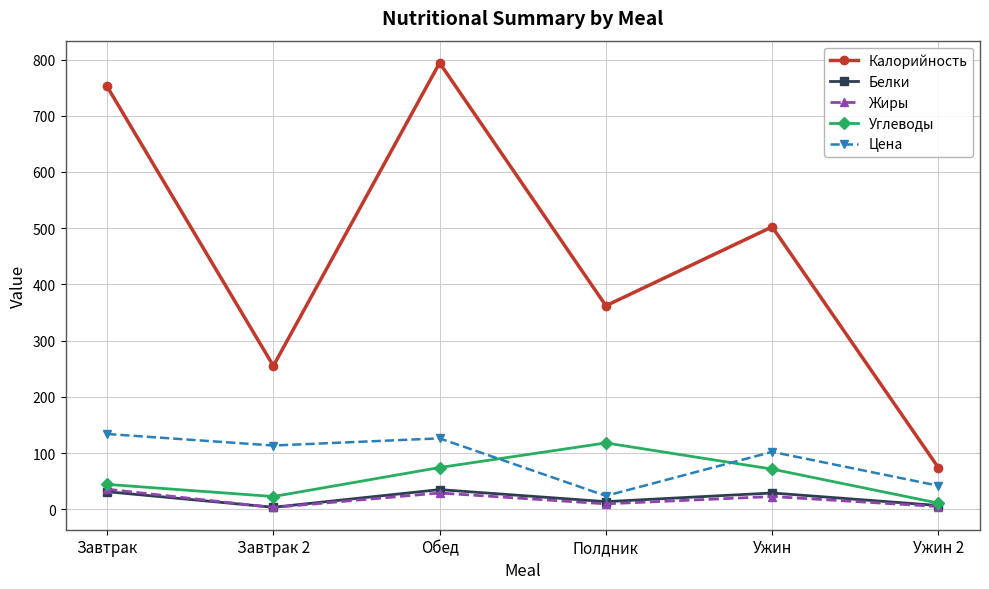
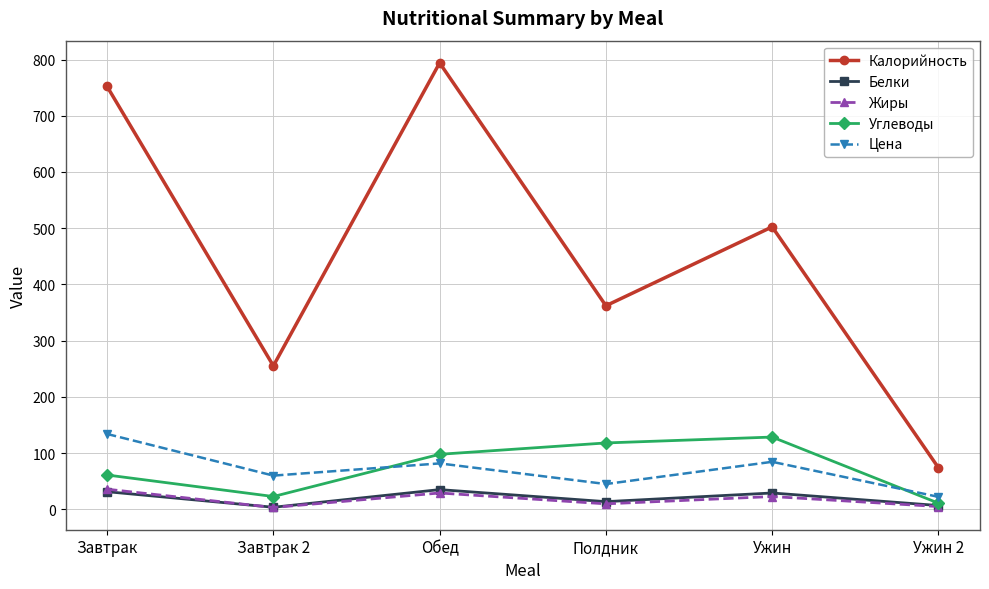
Углеводы, Завтрак: 40 -> 60
Цена, Завтрак 2: 110 -> 60
Углеводы, Обед: 70 -> 100
Цена, Обед: 130 -> 80
Цена, Полдник: 20 -> 50
Углеводы, Ужин: 70 -> 130
Цена, Ужин: 100 -> 80
Цена, Ужин 2: 40 -> 20
